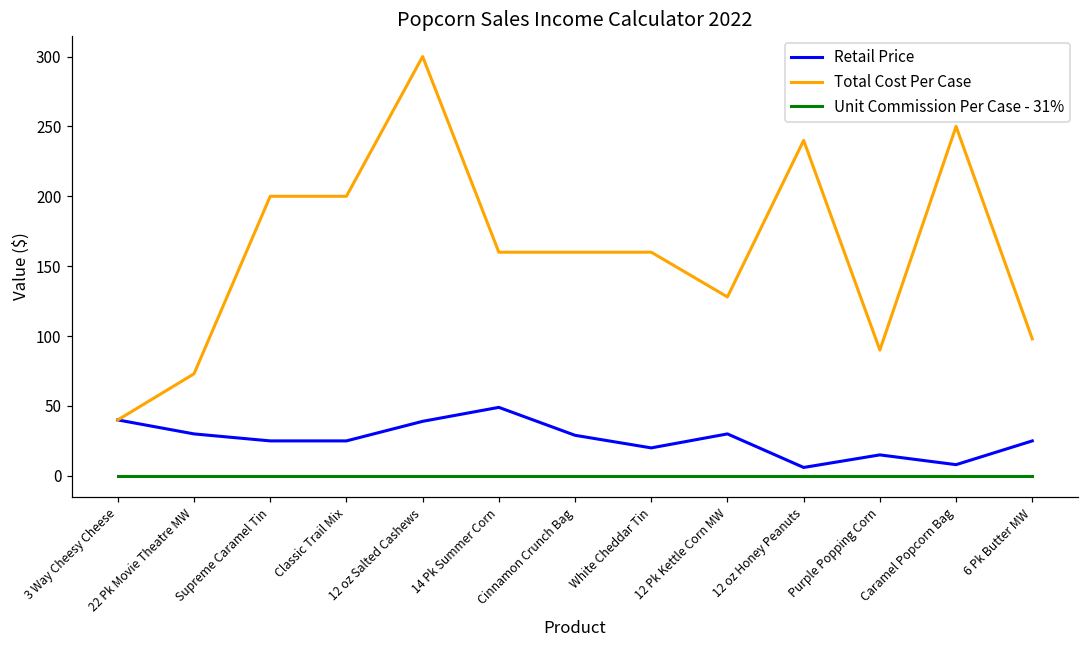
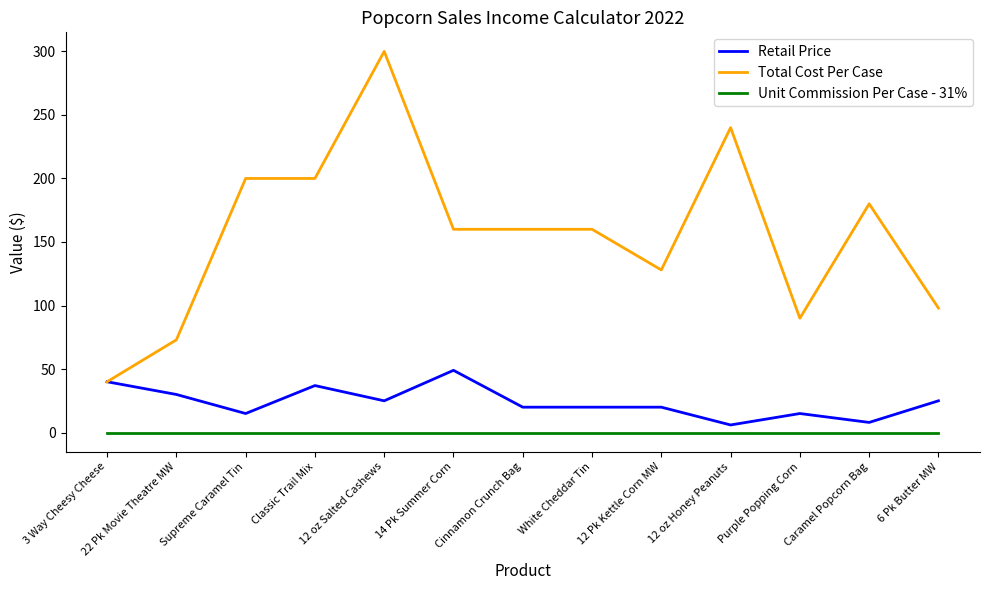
Retail Price, Supreme Caramel Tin: 25 -> 15
Retail Price, Classic Trail Mix: 25 -> 37
Retail Price, 12 oz Salted Cashews: 39 -> 25
Retail Price, Cinnamon Crunch Bag: 29 -> 20
Retail Price, 12 Pk Kettle Corn MW: 30 -> 20
Total Cost Per Case, Caramel Popcorn Bag: 250 -> 180
